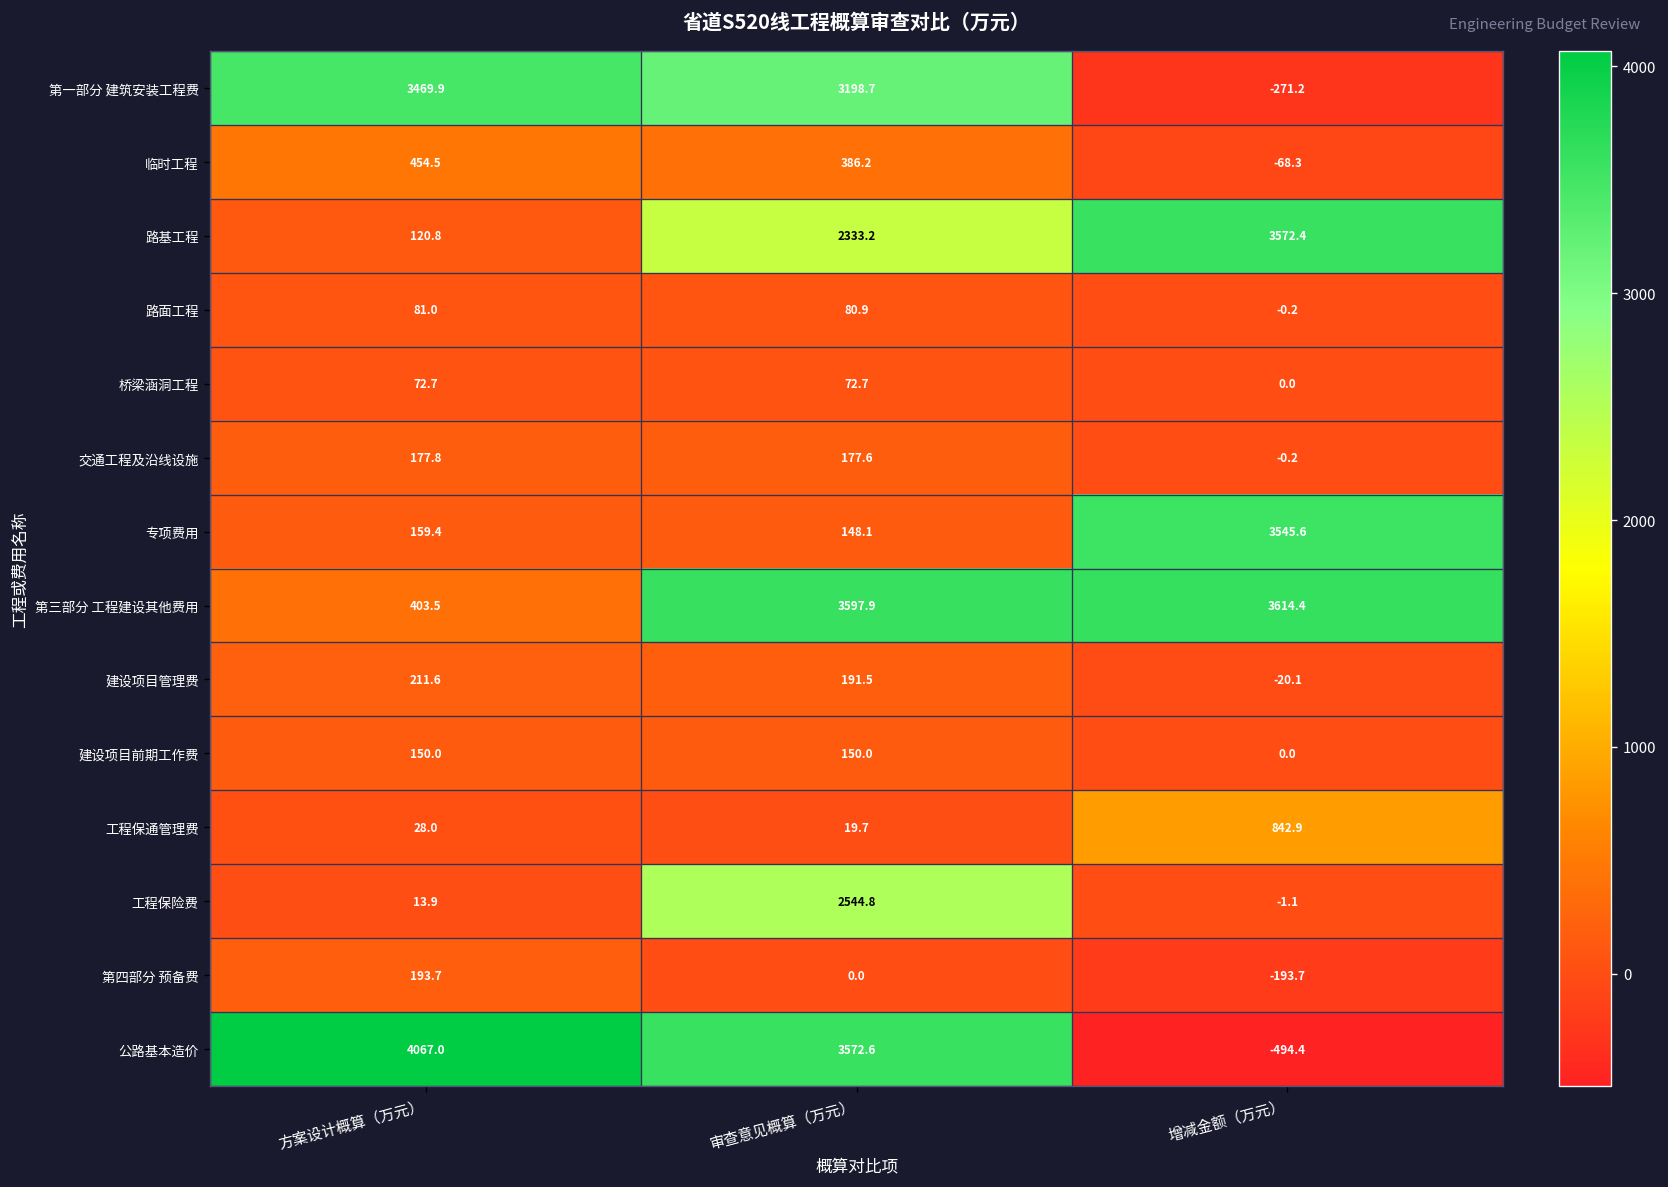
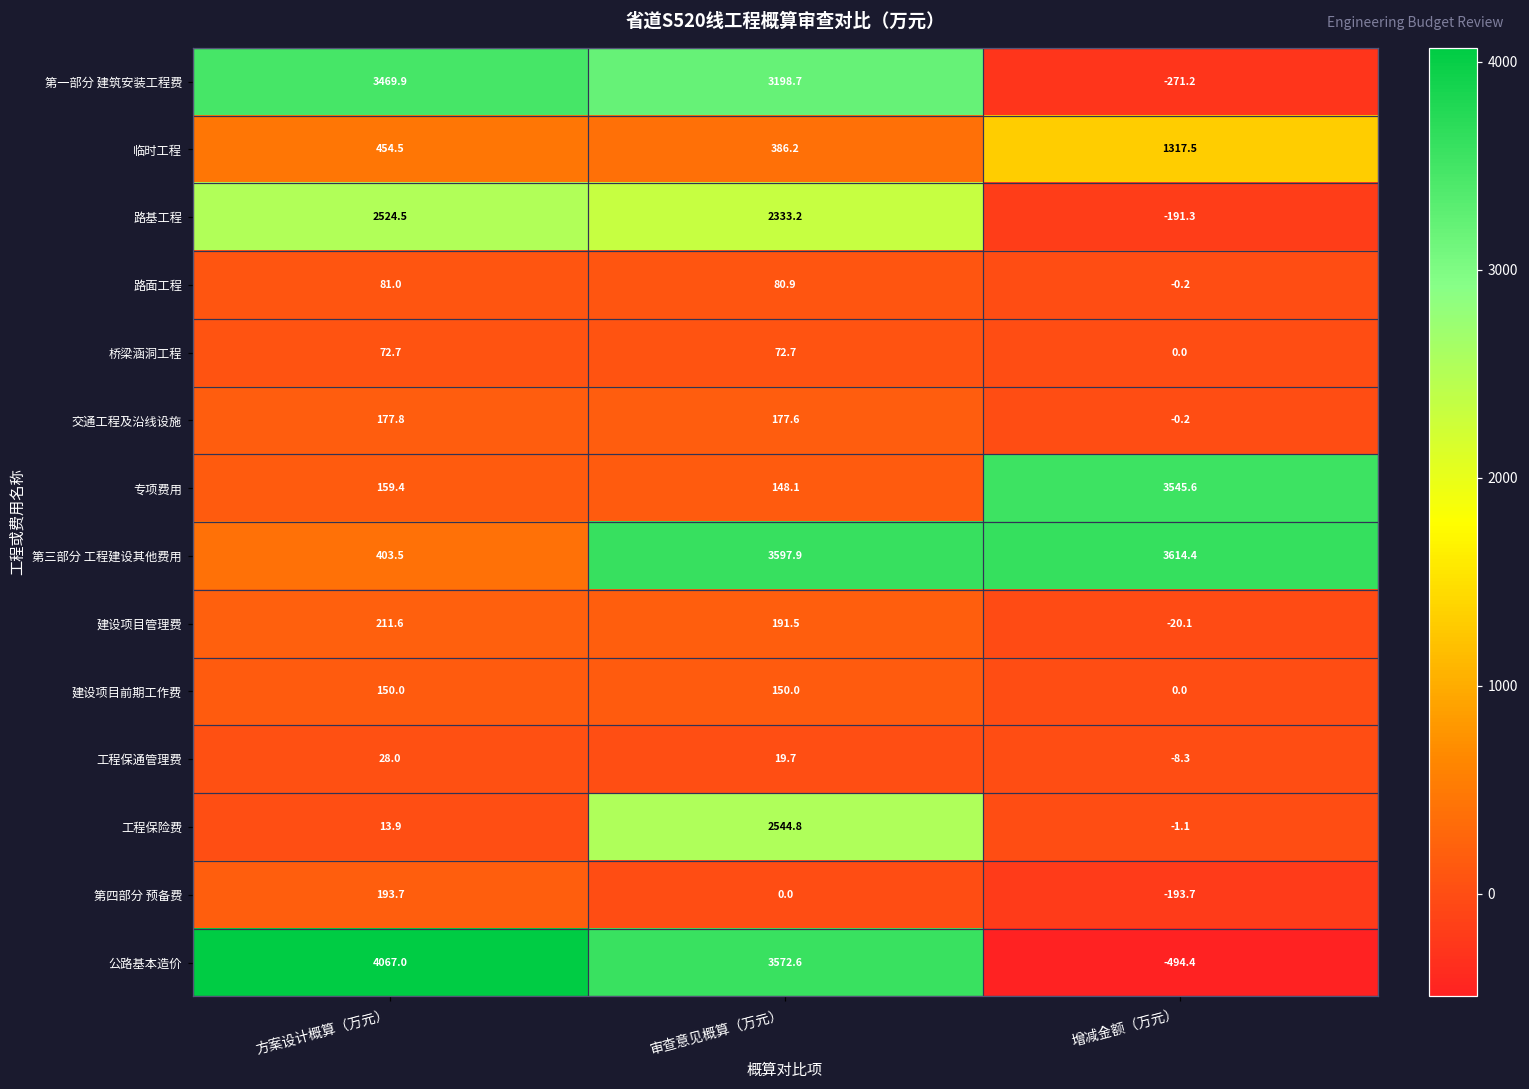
临时工程, 增减金额（万元）: -68.3 -> 1317.5
路基工程, 方案设计概算（万元）: 120.8 -> 2524.5
路基工程, 增减金额（万元）: 3572.4 -> -191.3
工程保通管理费, 增减金额（万元）: 842.9 -> -8.3
